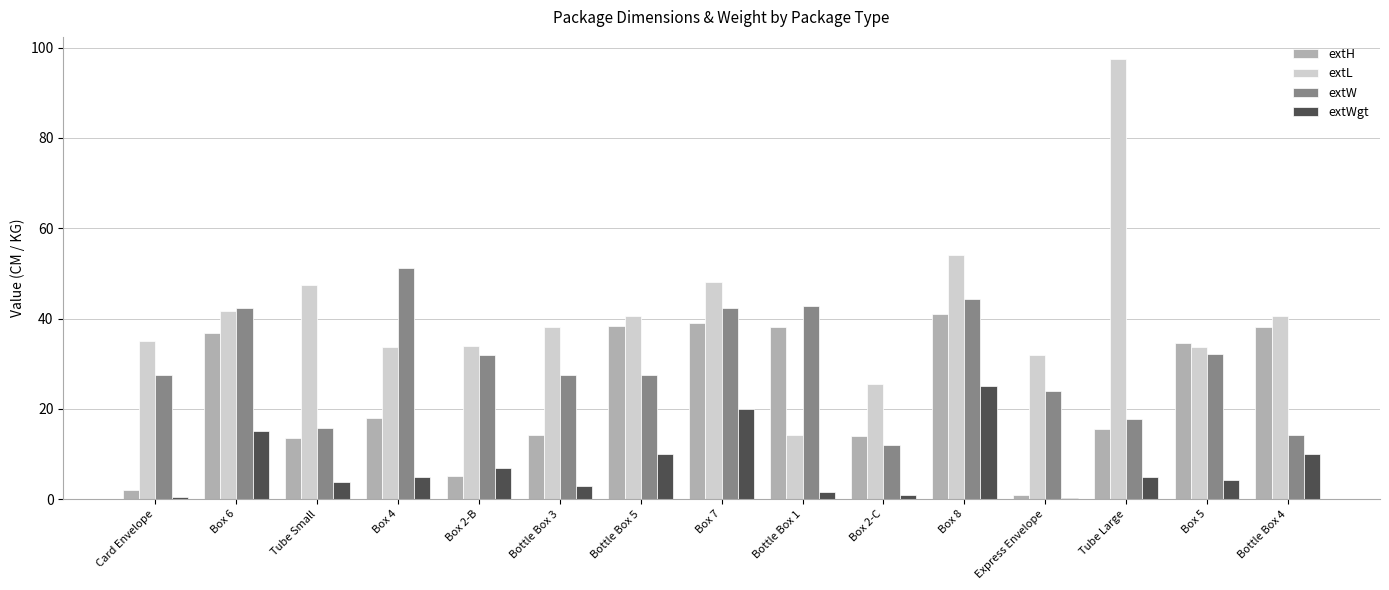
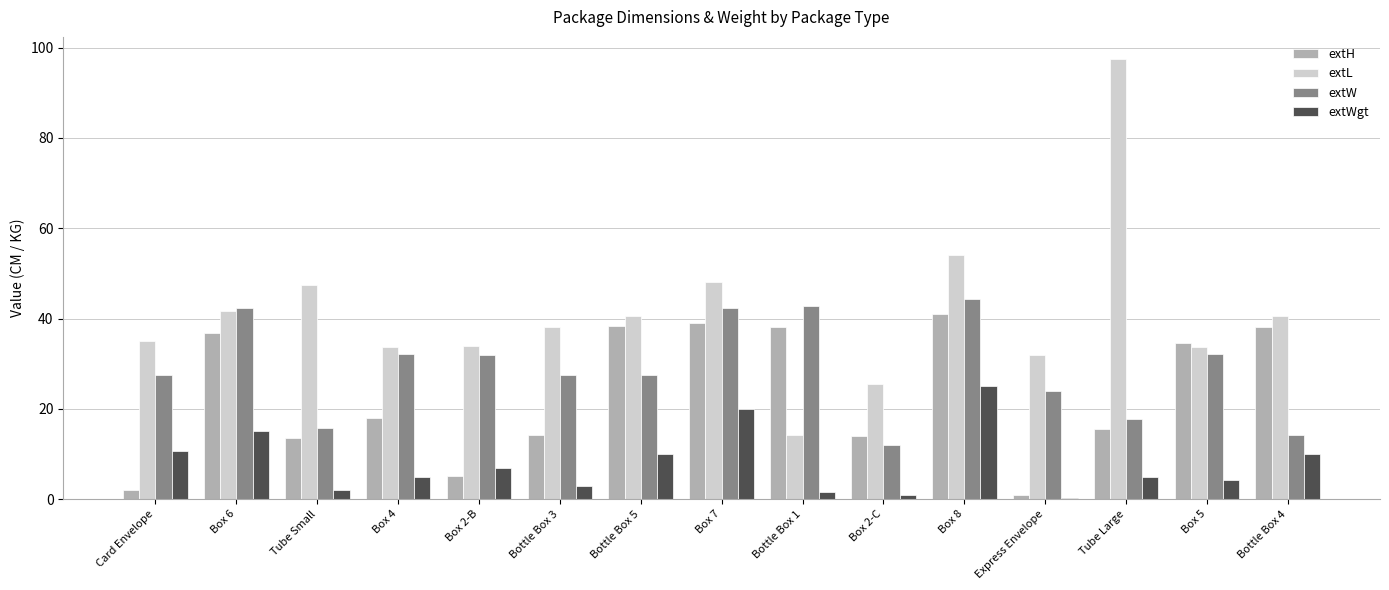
extWgt, Card Envelope: 1 -> 11
extWgt, Tube Small: 4 -> 2
extW, Box 4: 51 -> 32
